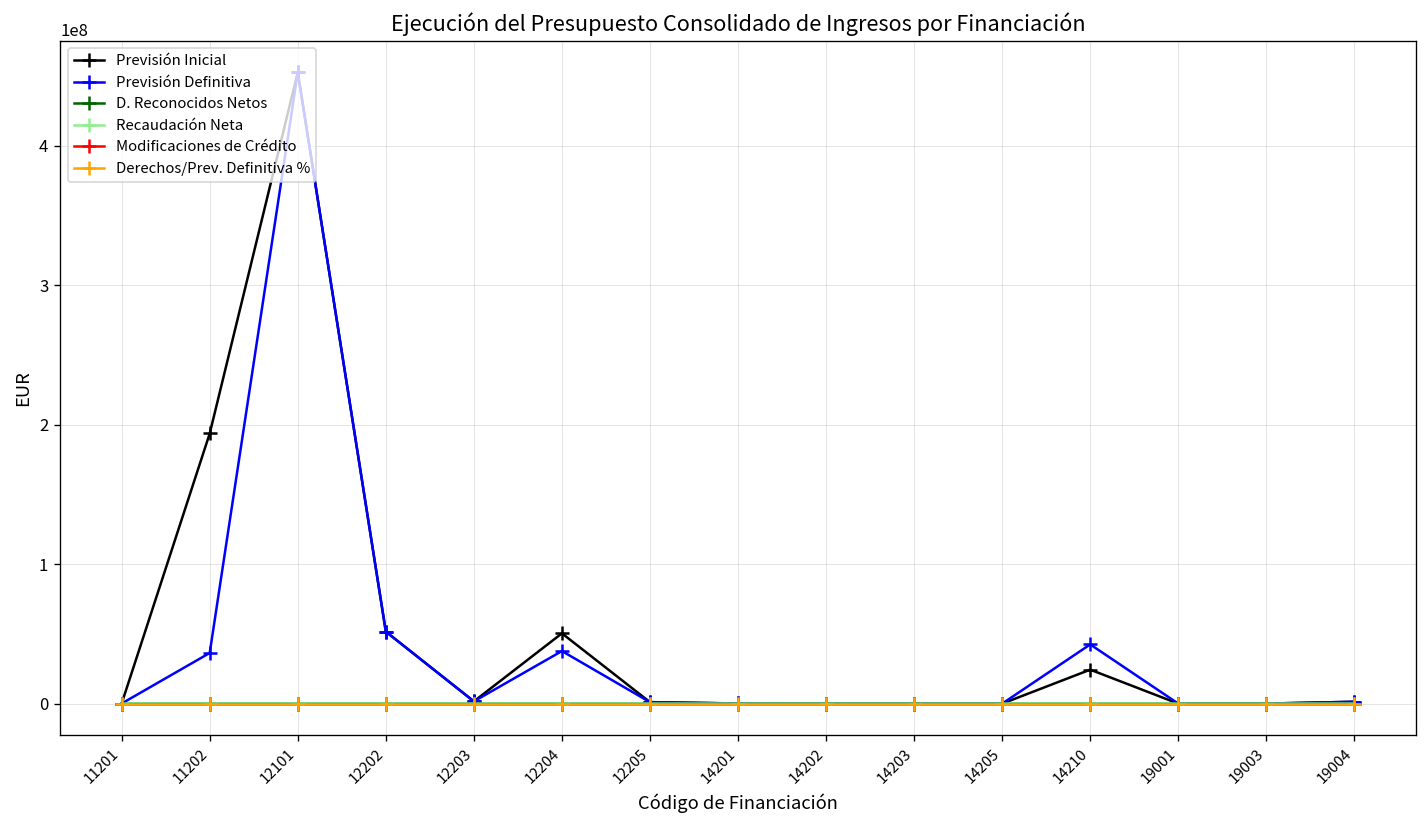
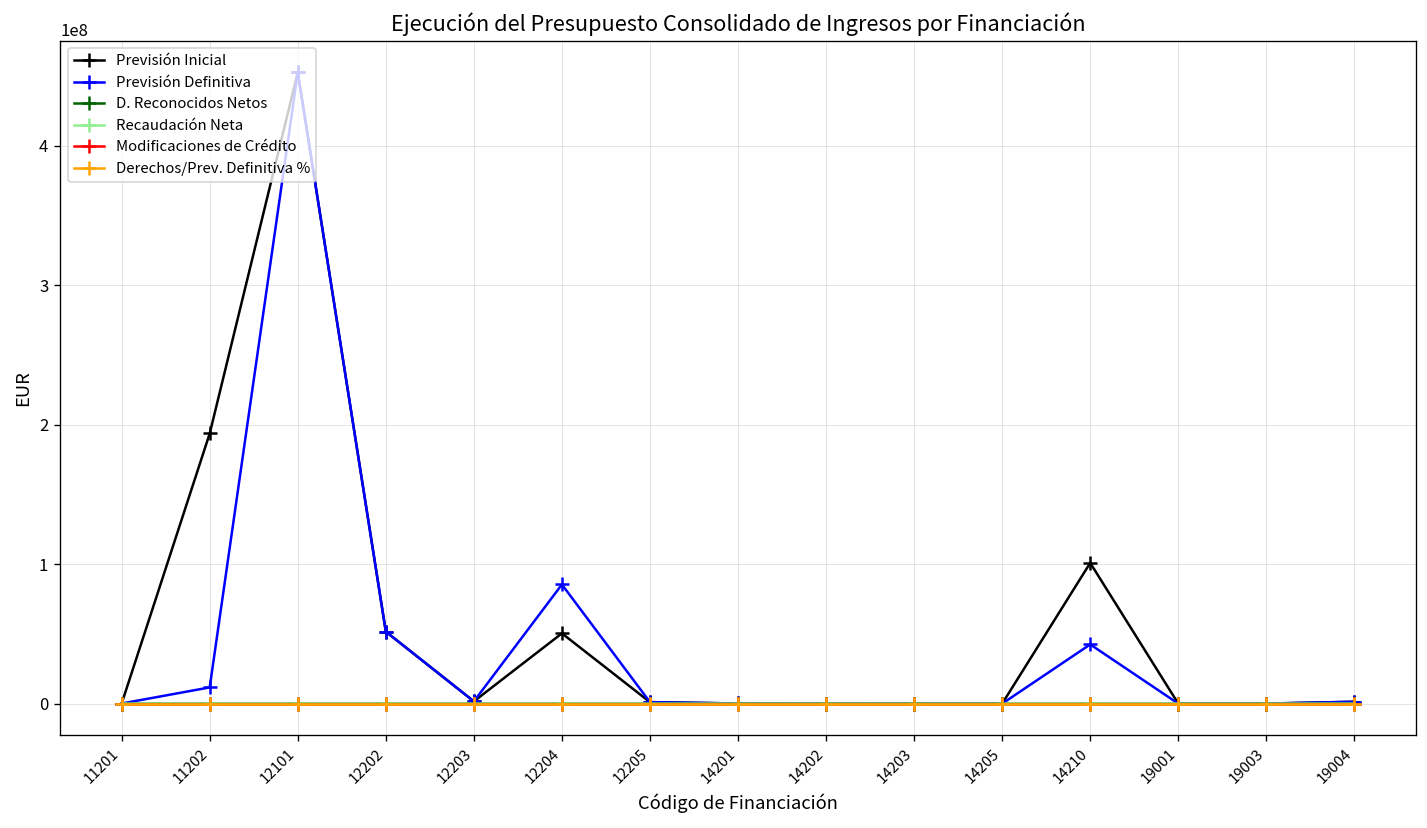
Previsión Definitiva, 11202: 36000000 -> 12000000
Previsión Definitiva, 12204: 38000000 -> 85000000
Previsión Inicial, 14210: 24000000 -> 101000000
